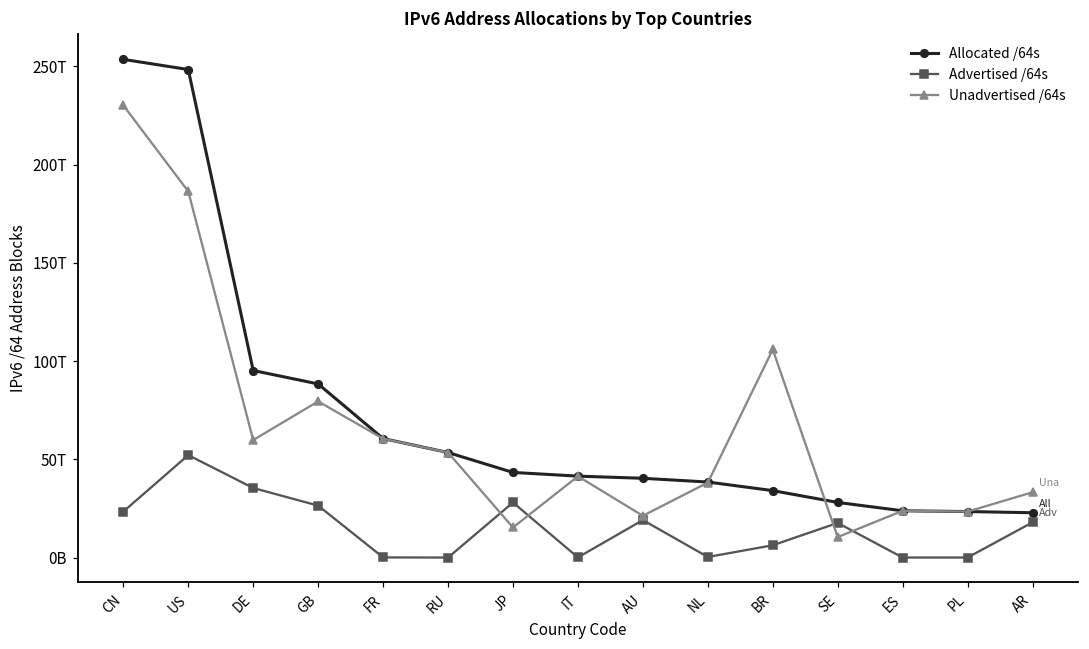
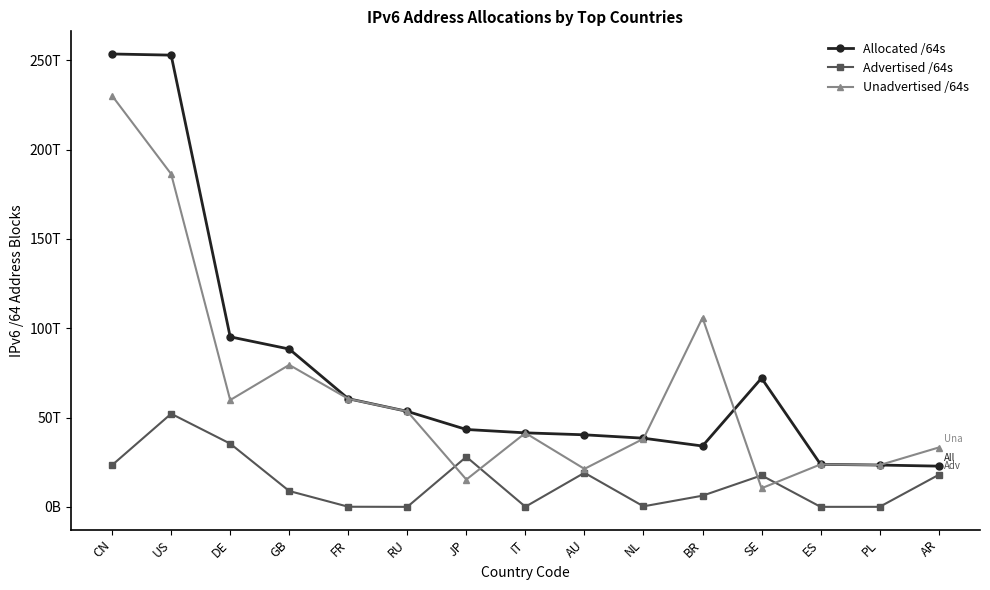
Allocated /64s, US: 248T -> 253T
Advertised /64s, GB: 26T -> 9T
Allocated /64s, SE: 28T -> 72T
